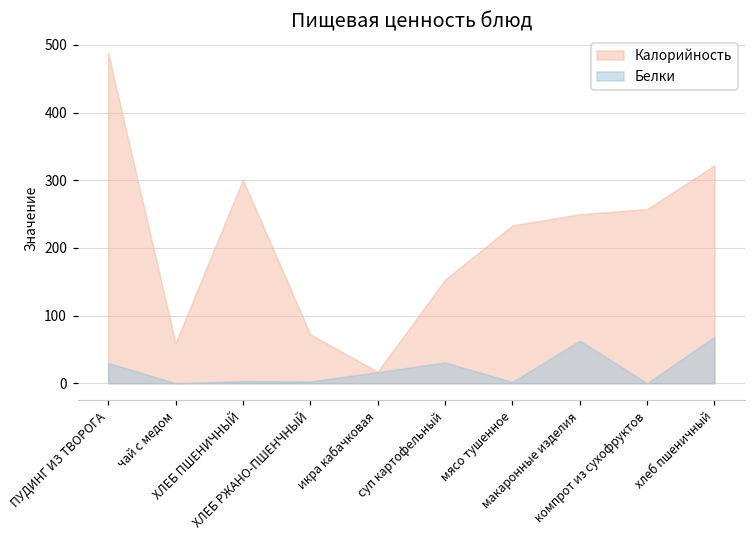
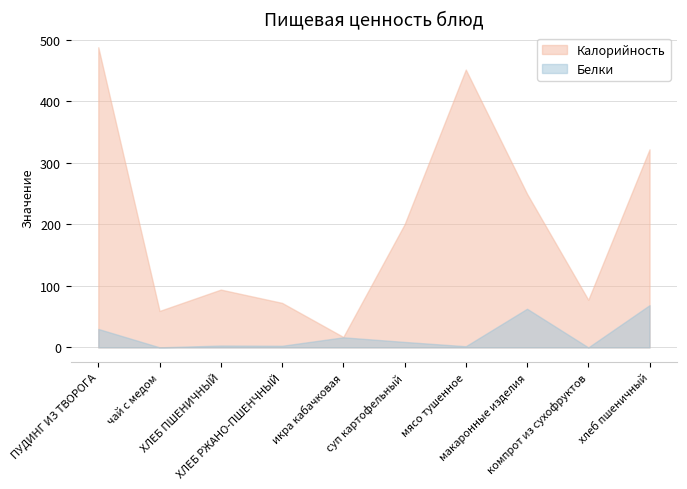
Калорийность, ХЛЕБ ПШЕНИЧНЫЙ: 300 -> 90
Калорийность, суп картофельный: 150 -> 200
Белки, суп картофельный: 30 -> 10
Калорийность, мясо тушенное: 230 -> 450
Калорийность, компрот из сухофруктов: 260 -> 80
